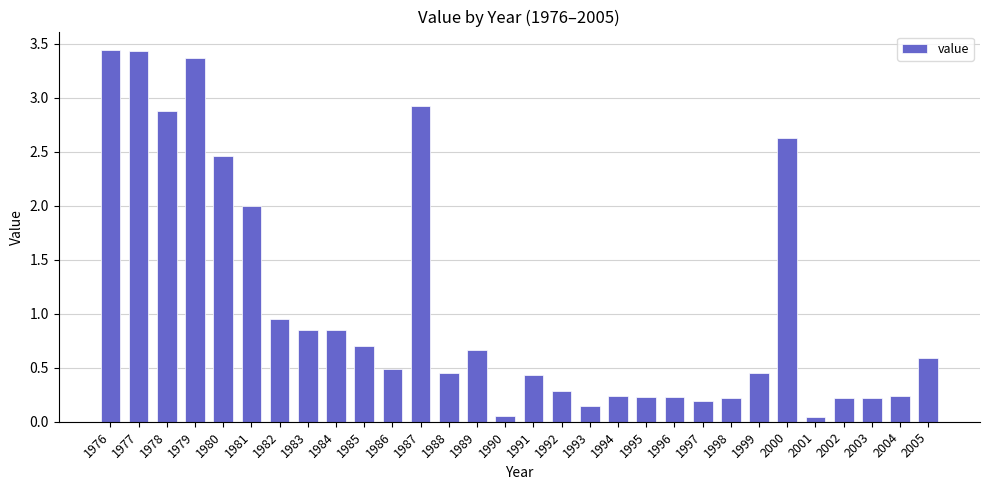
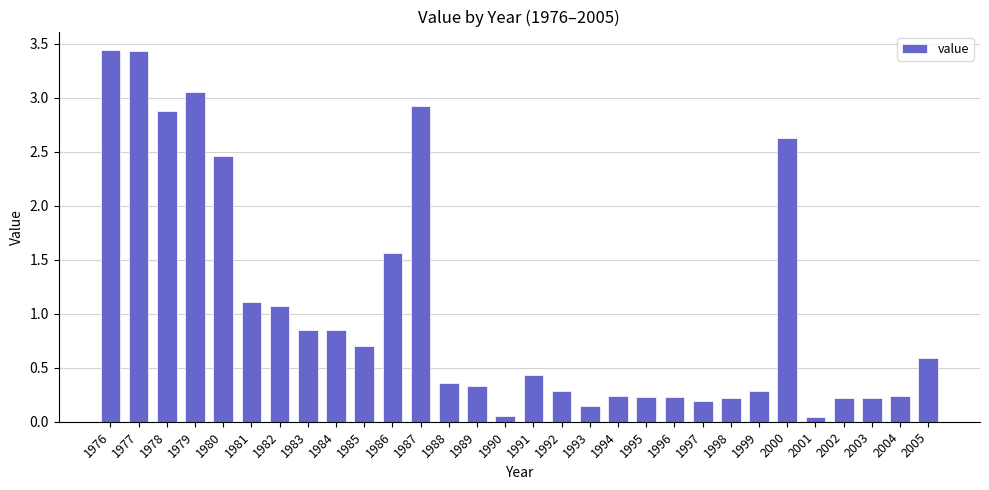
1979: 3.37 -> 3.05
1981: 1.99 -> 1.11
1982: 0.95 -> 1.07
1986: 0.49 -> 1.56
1988: 0.45 -> 0.35
1989: 0.66 -> 0.33
1999: 0.45 -> 0.29
